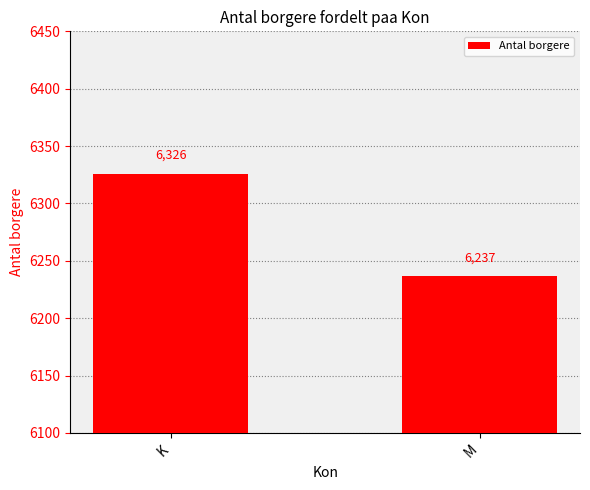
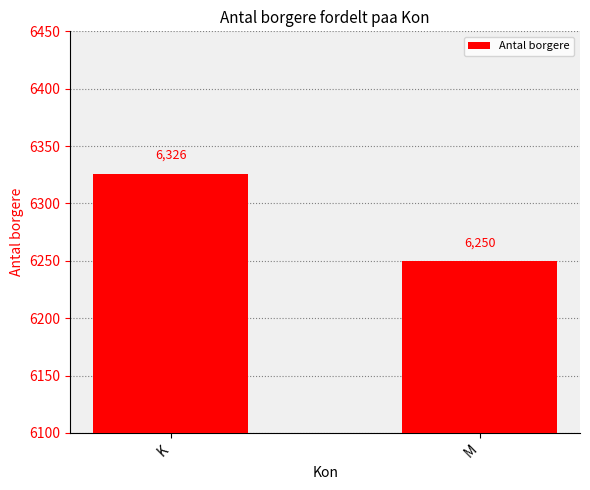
M: 6,237 -> 6,250
